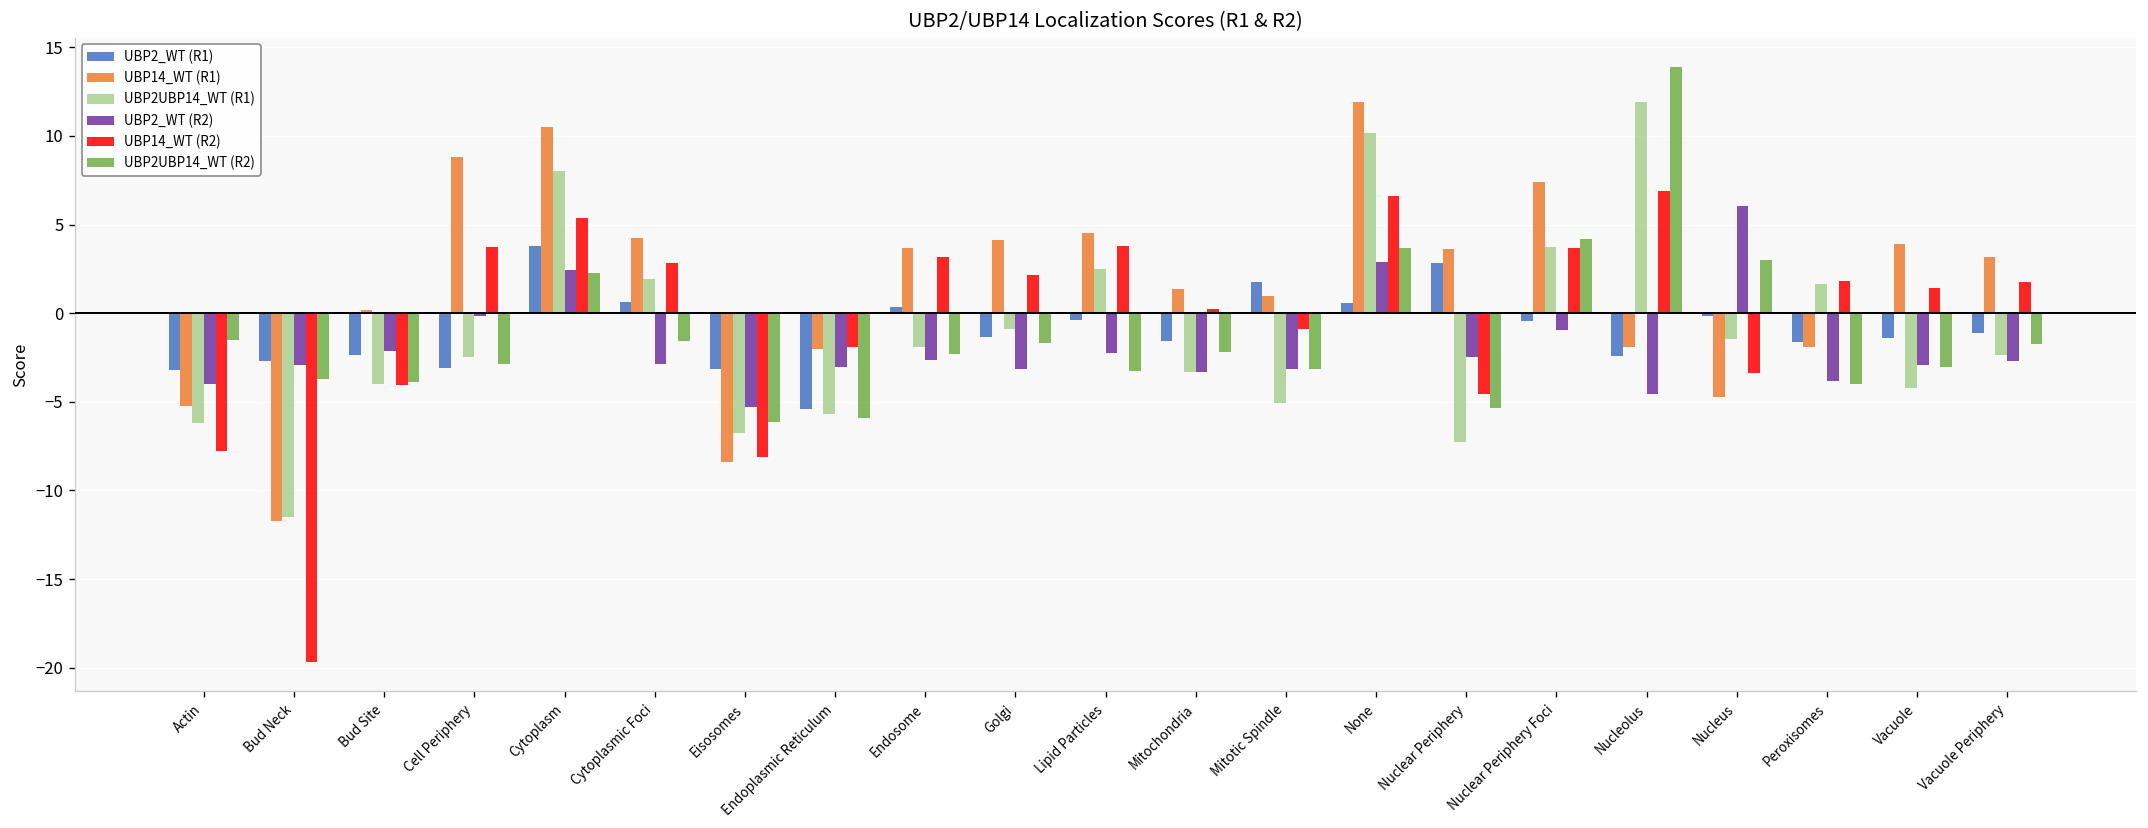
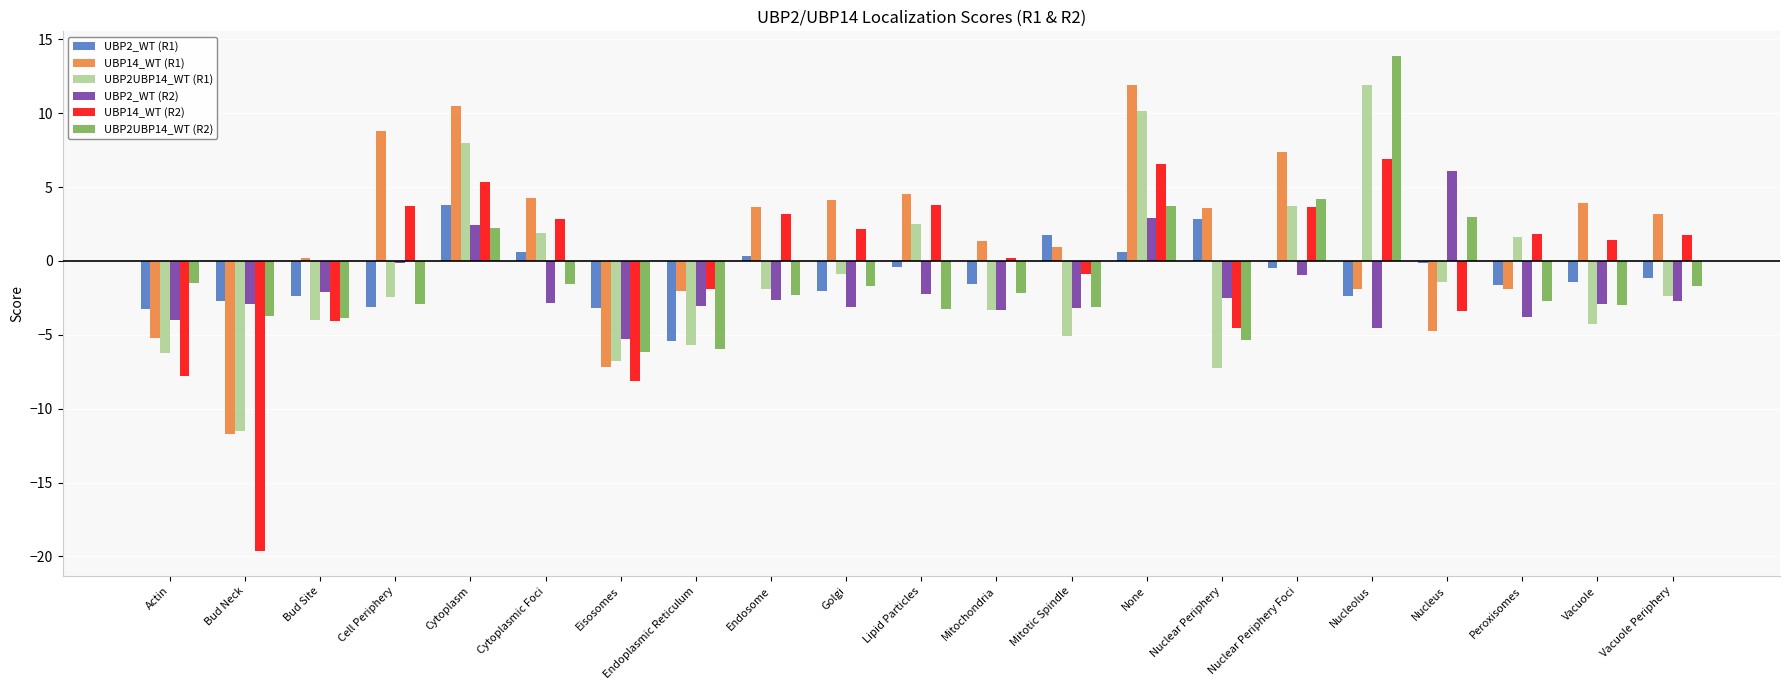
UBP14_WT (R1), Eisosomes: -8.4 -> -7.2
UBP2_WT (R1), Golgi: -1.3 -> -2.1
UBP2UBP14_WT (R2), Peroxisomes: -4.0 -> -2.7
